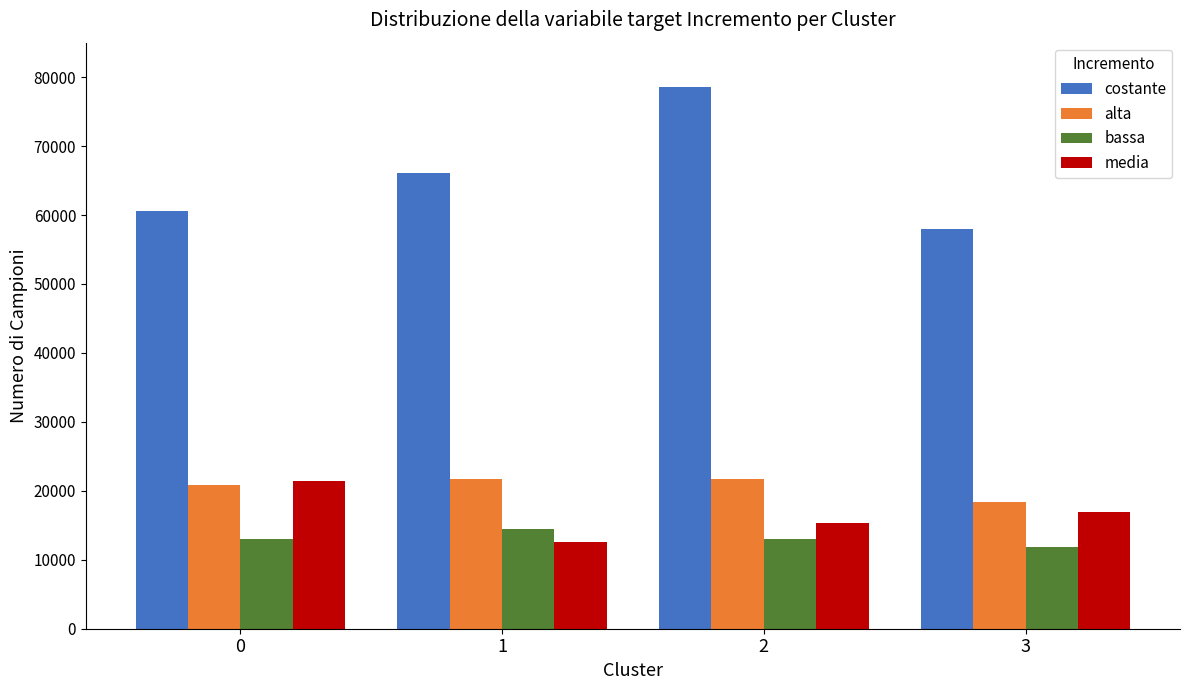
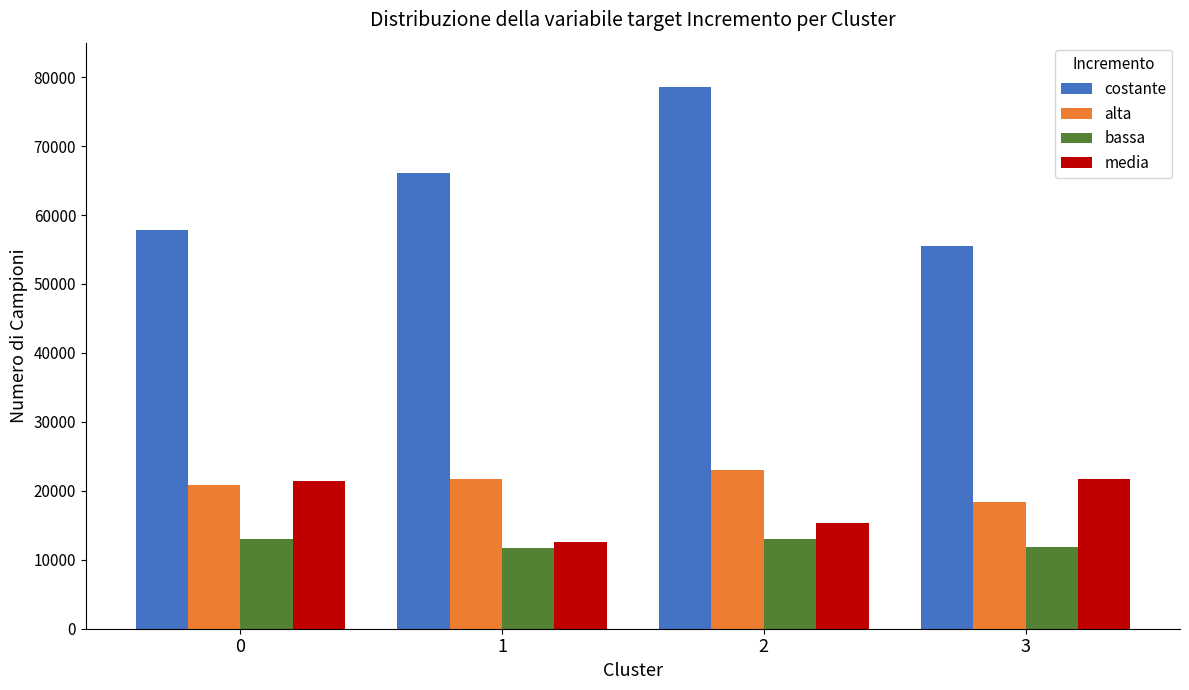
costante, 0: 61000 -> 58000
bassa, 1: 14000 -> 12000
alta, 2: 22000 -> 23000
costante, 3: 58000 -> 56000
media, 3: 17000 -> 22000
